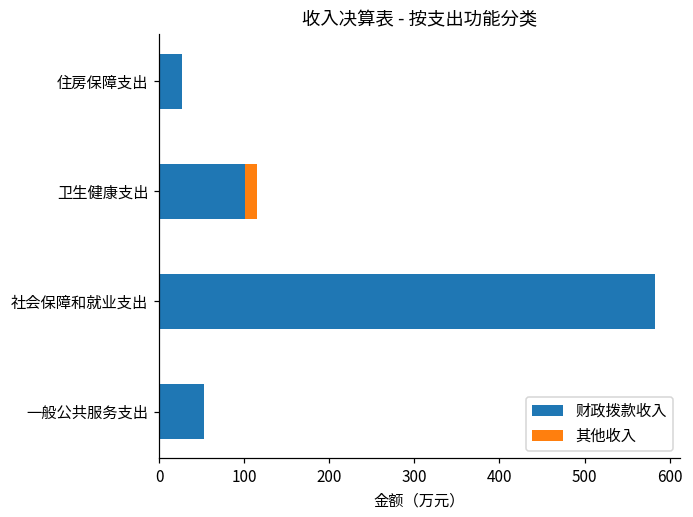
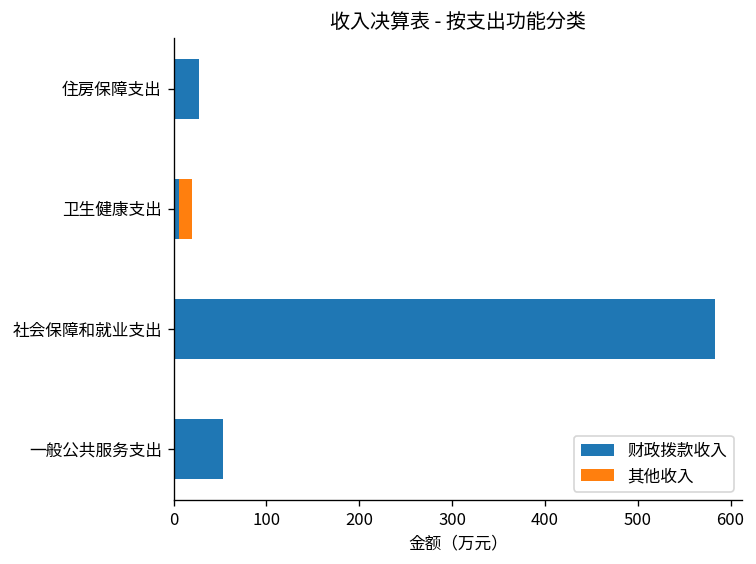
财政拨款收入, 卫生健康支出: 100 -> 10
